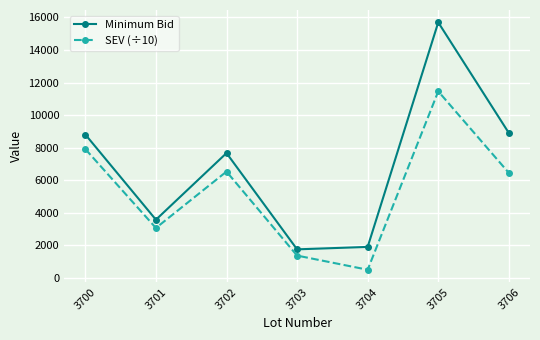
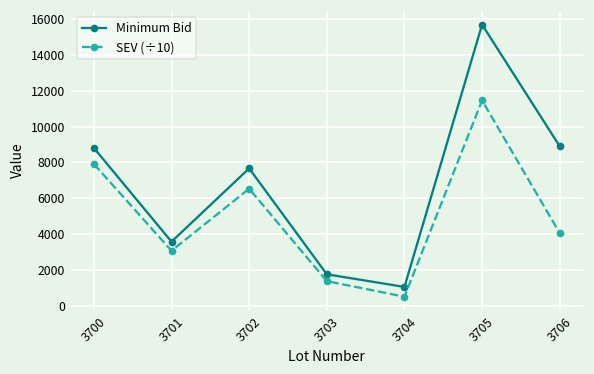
Minimum Bid, 3704: 1900 -> 1000
SEV (÷10), 3706: 6500 -> 4100
